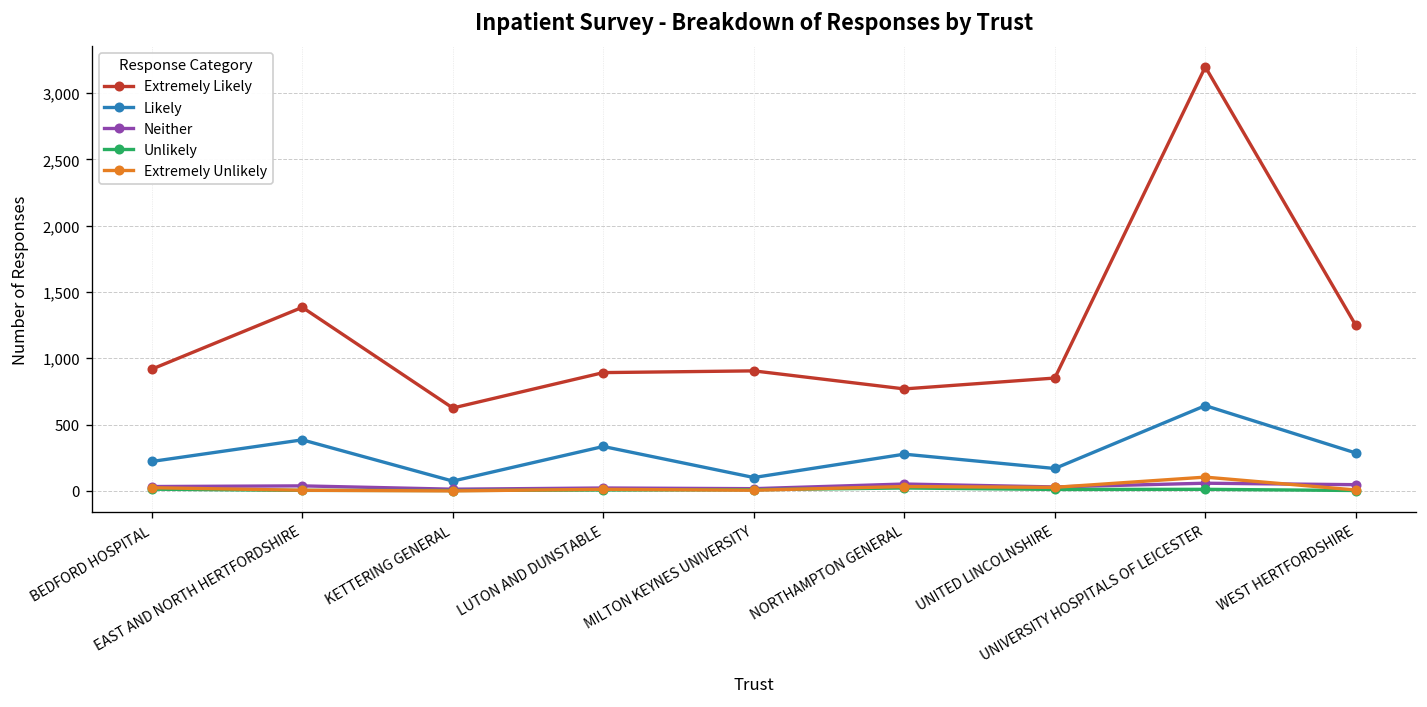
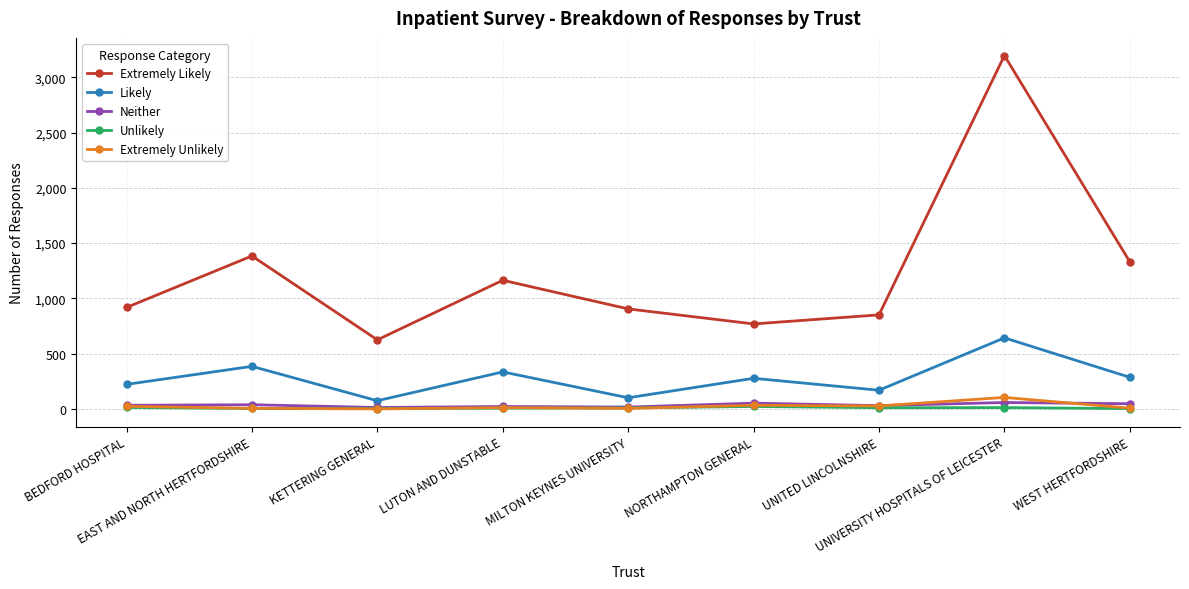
Extremely Likely, LUTON AND DUNSTABLE: 890 -> 1,160
Extremely Likely, WEST HERTFORDSHIRE: 1,250 -> 1,330
